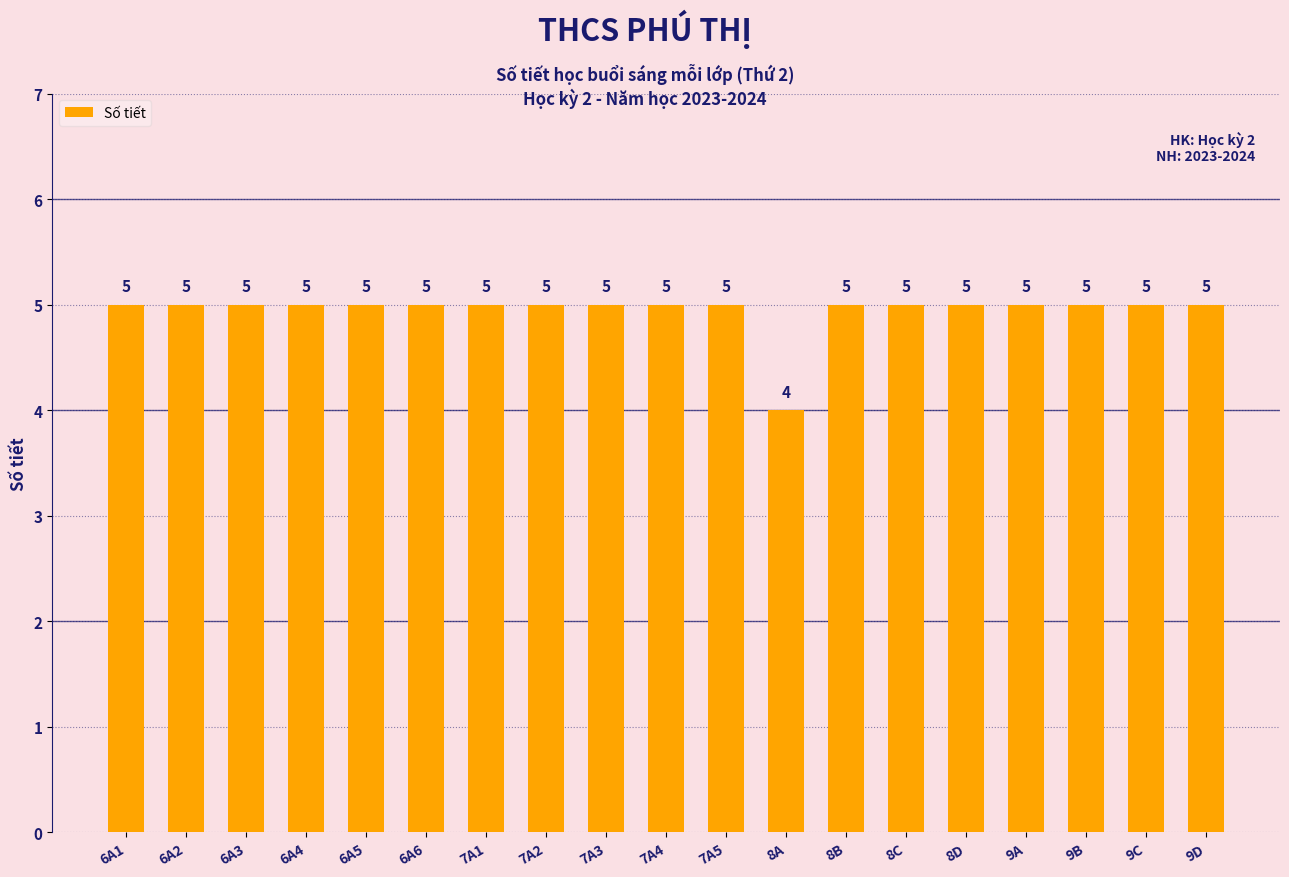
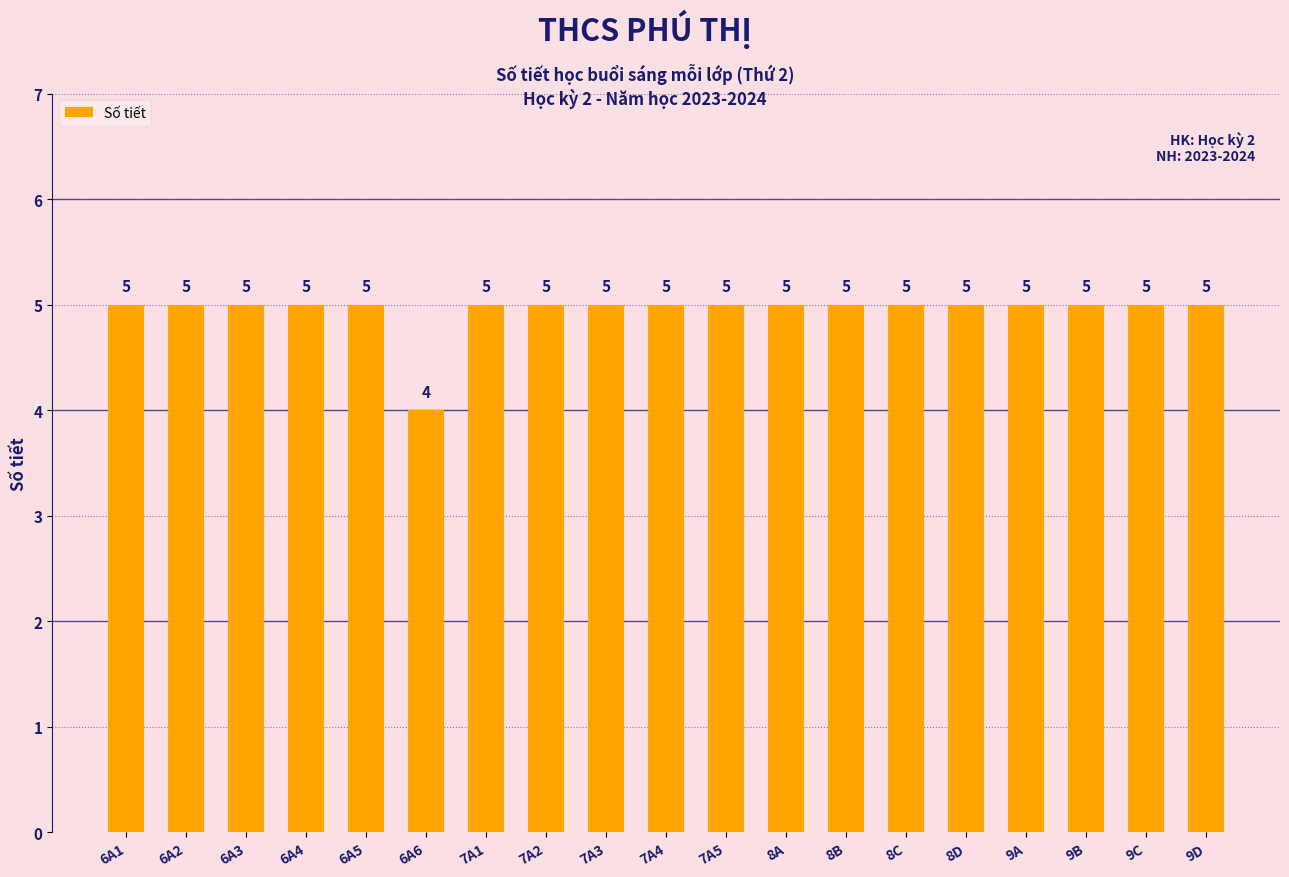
6A6: 5 -> 4
8A: 4 -> 5
